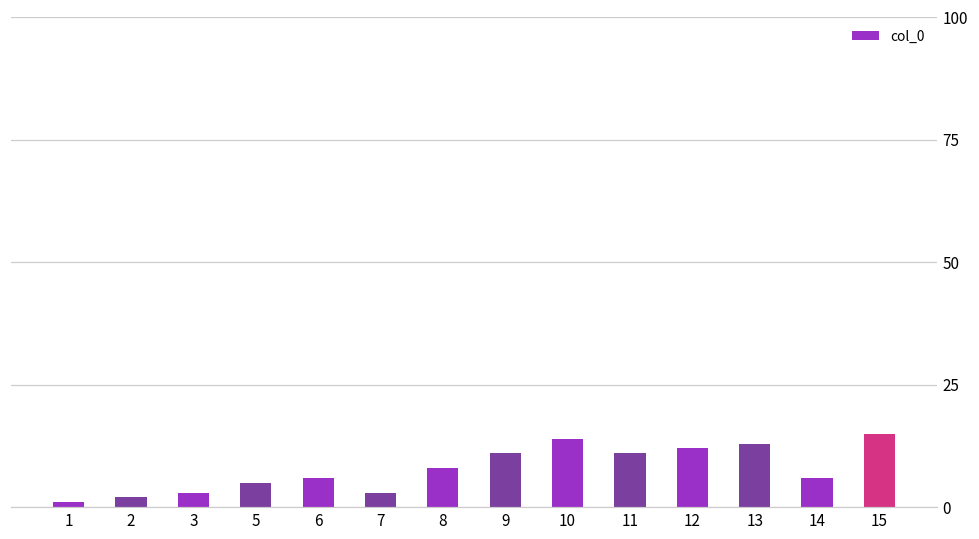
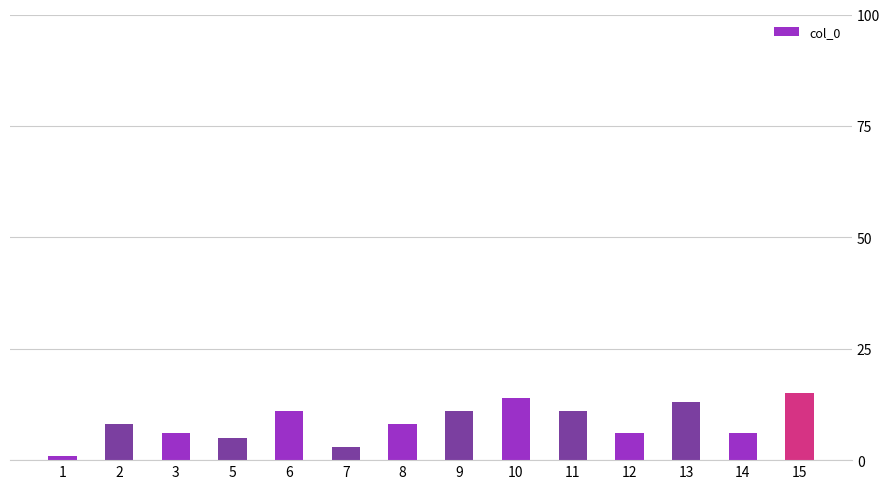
2: 2 -> 8
3: 3 -> 6
6: 6 -> 11
12: 12 -> 6
